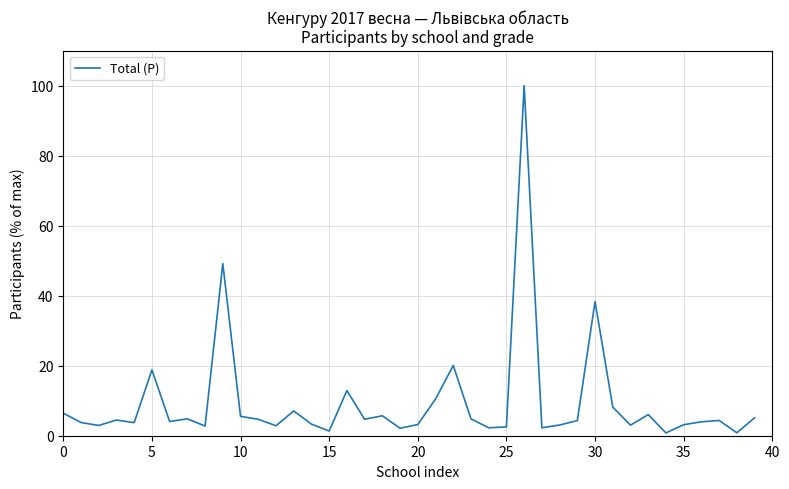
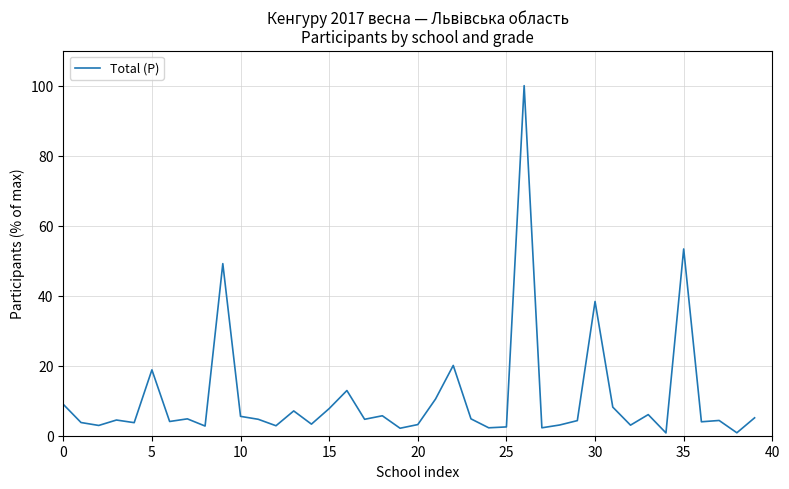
0: 6 -> 9
15: 1 -> 8
35: 3 -> 53
